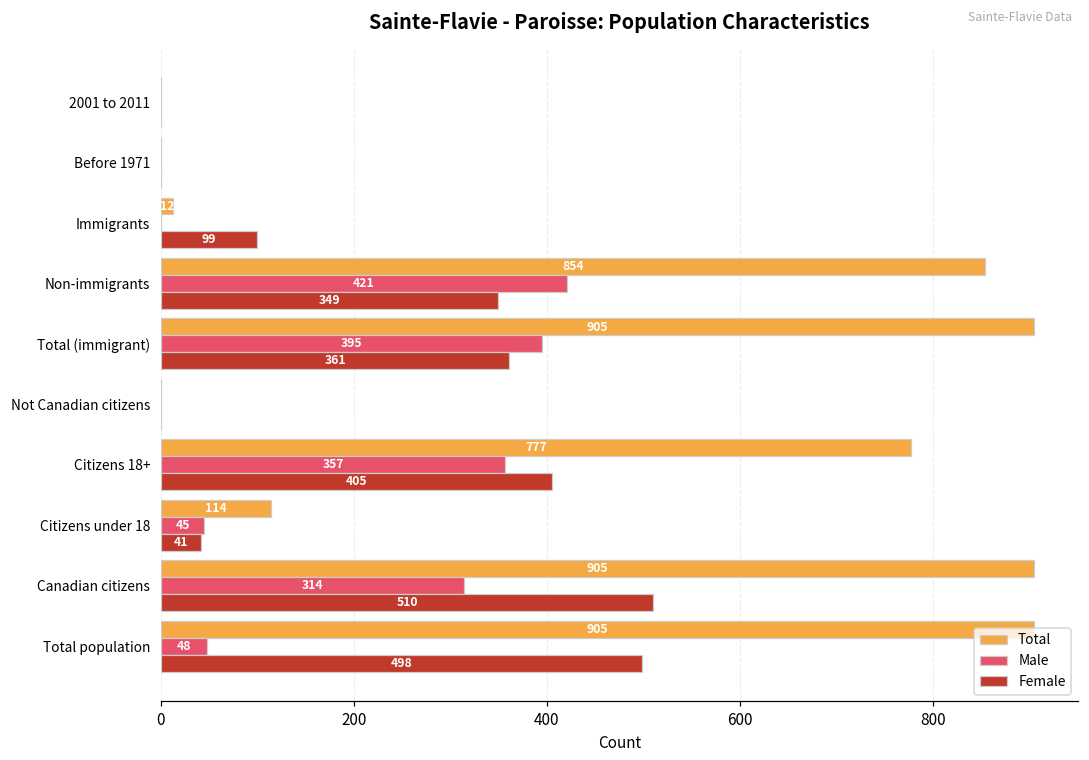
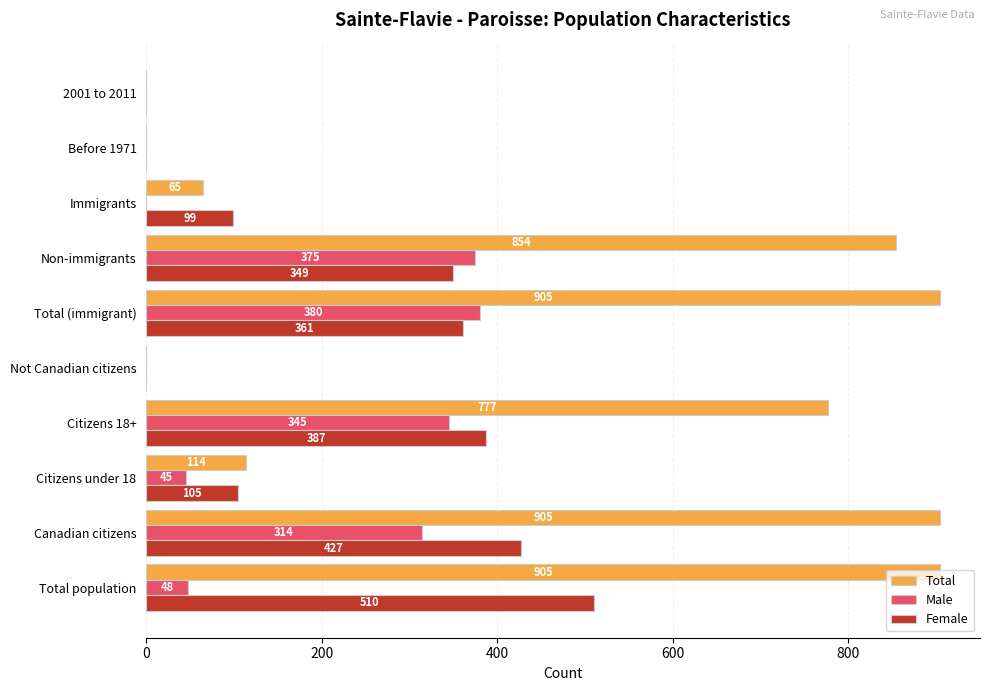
Total, Immigrants: 12 -> 65
Male, Non-immigrants: 421 -> 375
Male, Total (immigrant): 395 -> 380
Male, Citizens 18+: 357 -> 345
Female, Citizens 18+: 405 -> 387
Female, Citizens under 18: 41 -> 105
Female, Canadian citizens: 510 -> 427
Female, Total population: 498 -> 510
